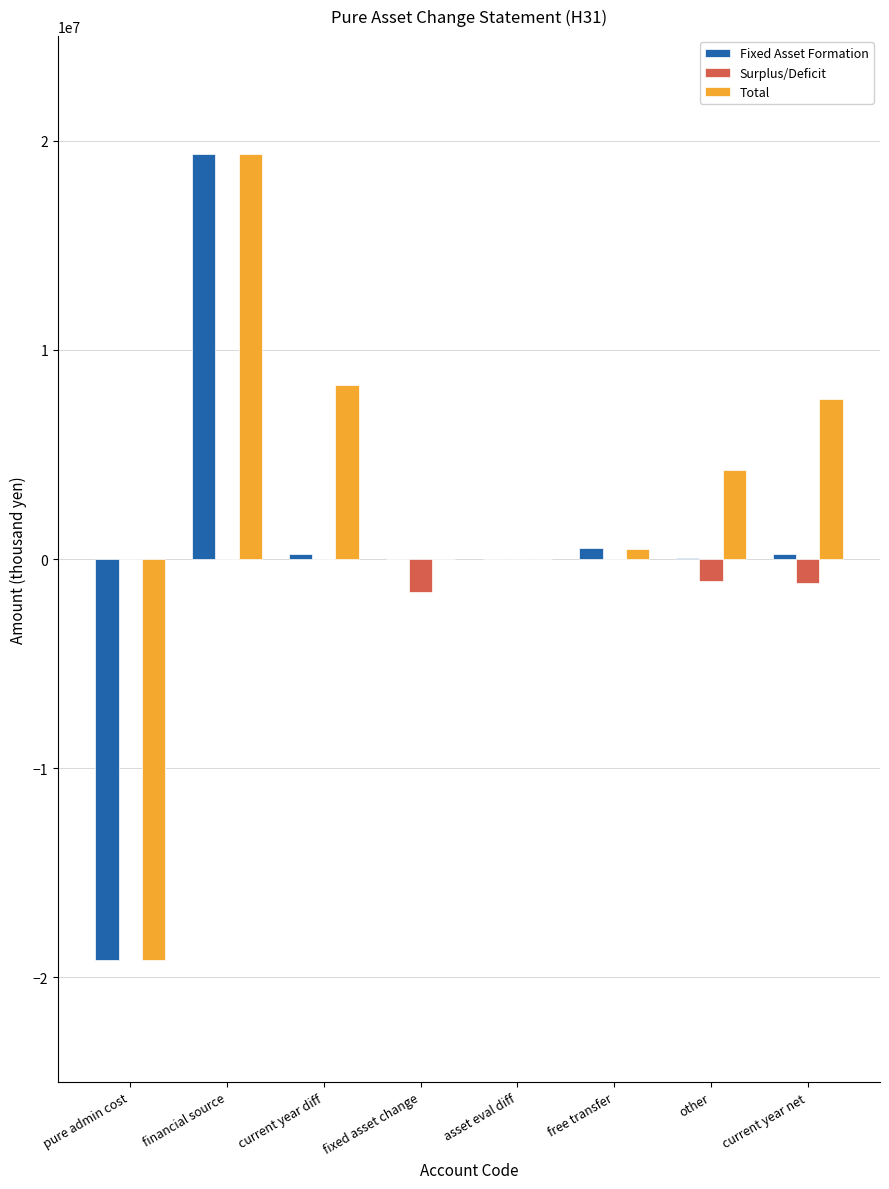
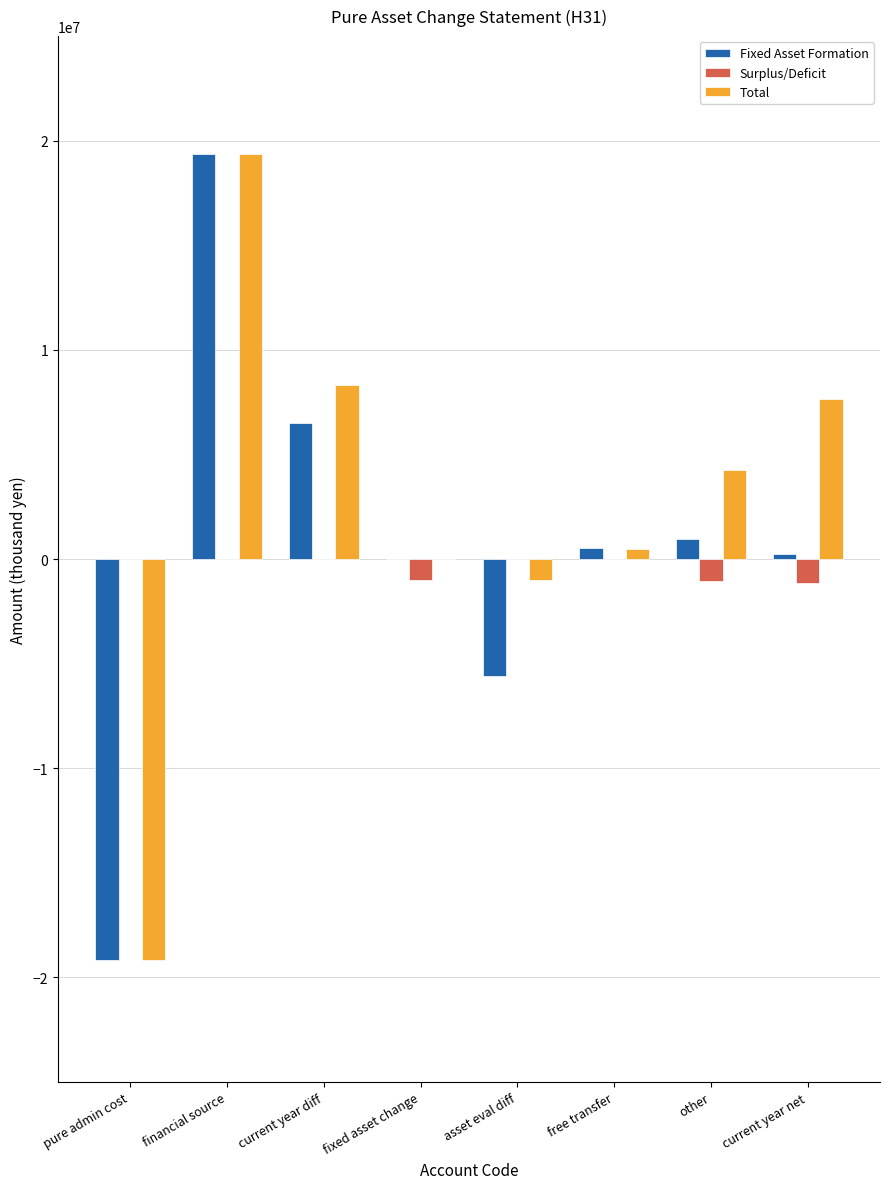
Fixed Asset Formation, current year diff: 200000 -> 6500000
Surplus/Deficit, fixed asset change: -1600000 -> -1000000
Fixed Asset Formation, asset eval diff: 0 -> -5600000
Total, asset eval diff: 0 -> -1000000
Fixed Asset Formation, other: 0 -> 1000000
